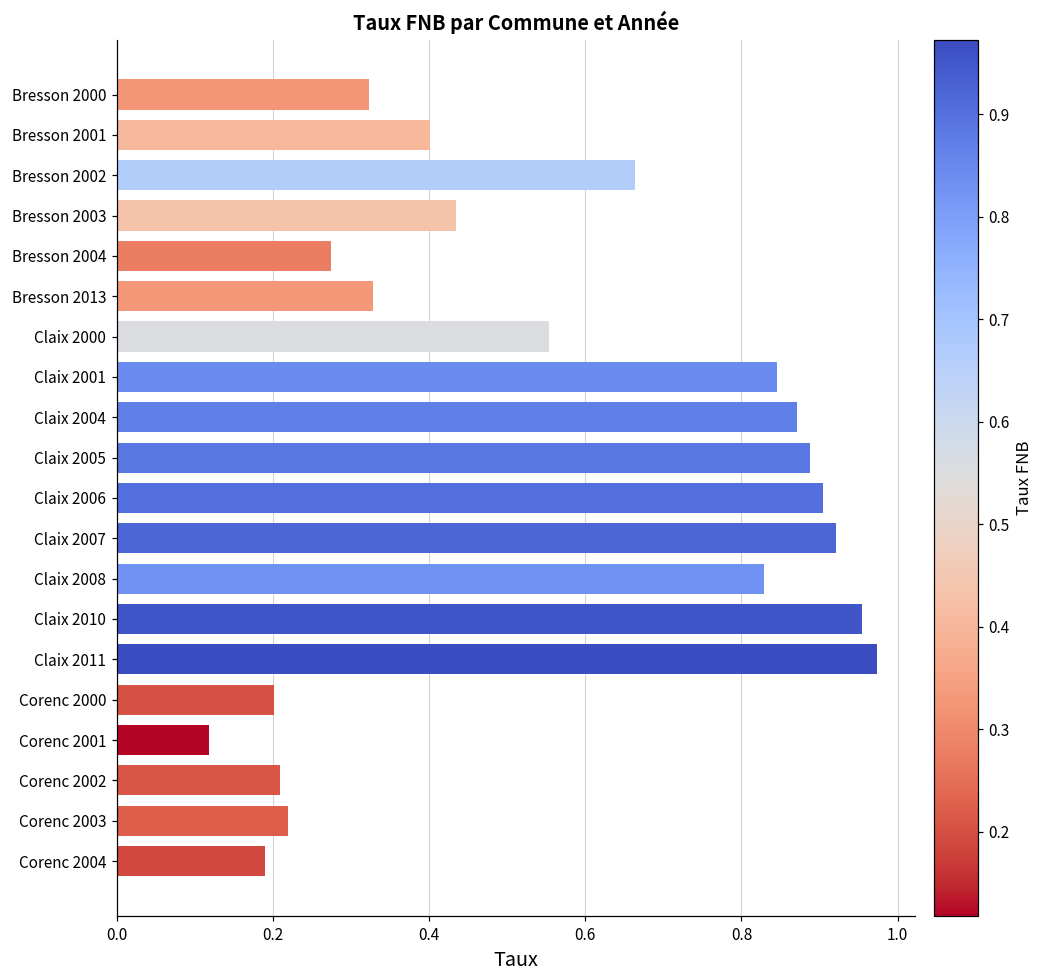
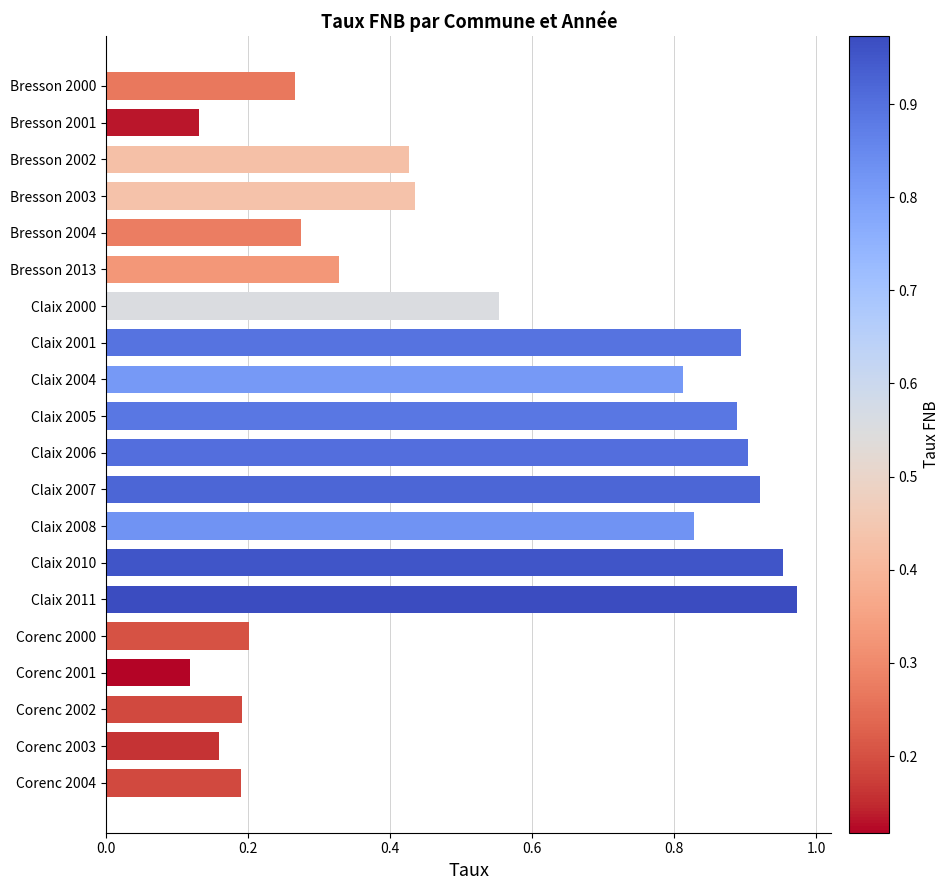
Bresson 2000: 0.32 -> 0.27
Bresson 2001: 0.40 -> 0.13
Bresson 2002: 0.66 -> 0.43
Claix 2001: 0.85 -> 0.89
Claix 2004: 0.87 -> 0.81
Corenc 2002: 0.21 -> 0.19
Corenc 2003: 0.22 -> 0.16
